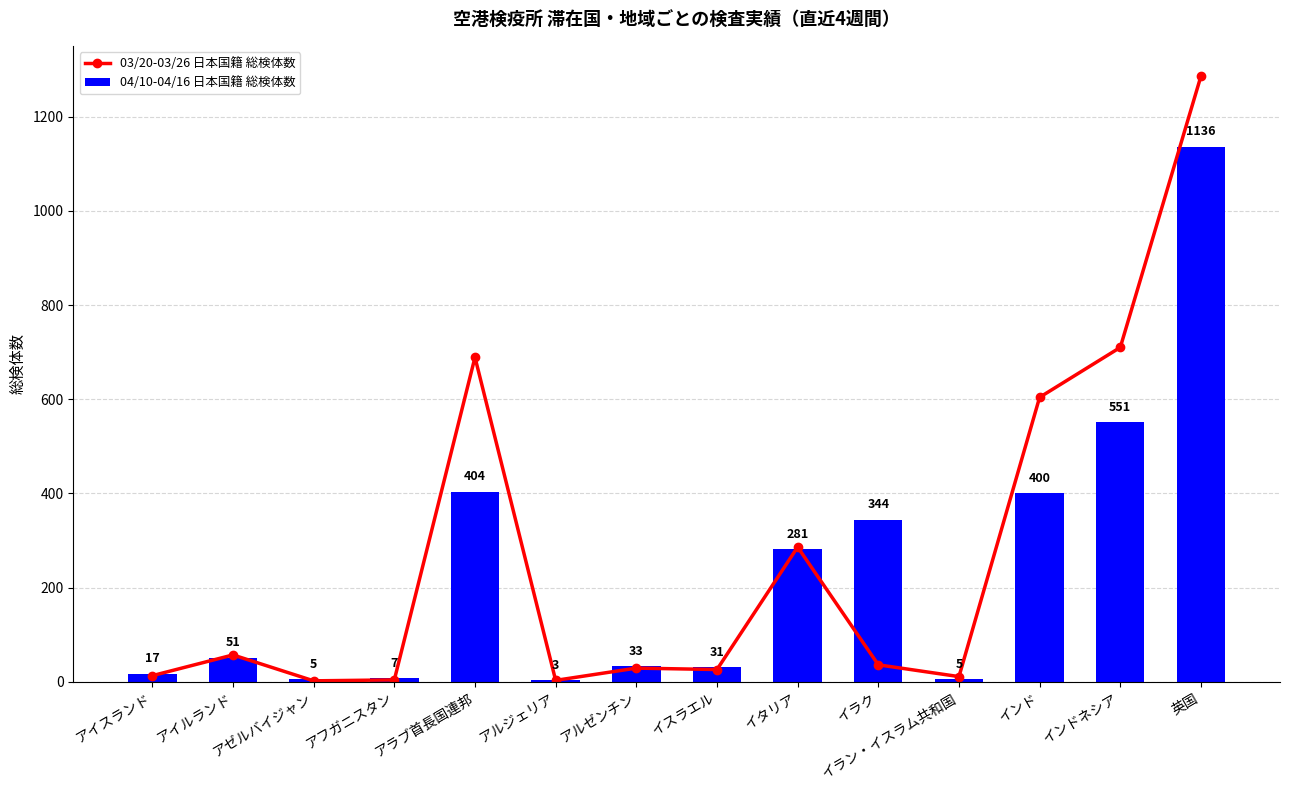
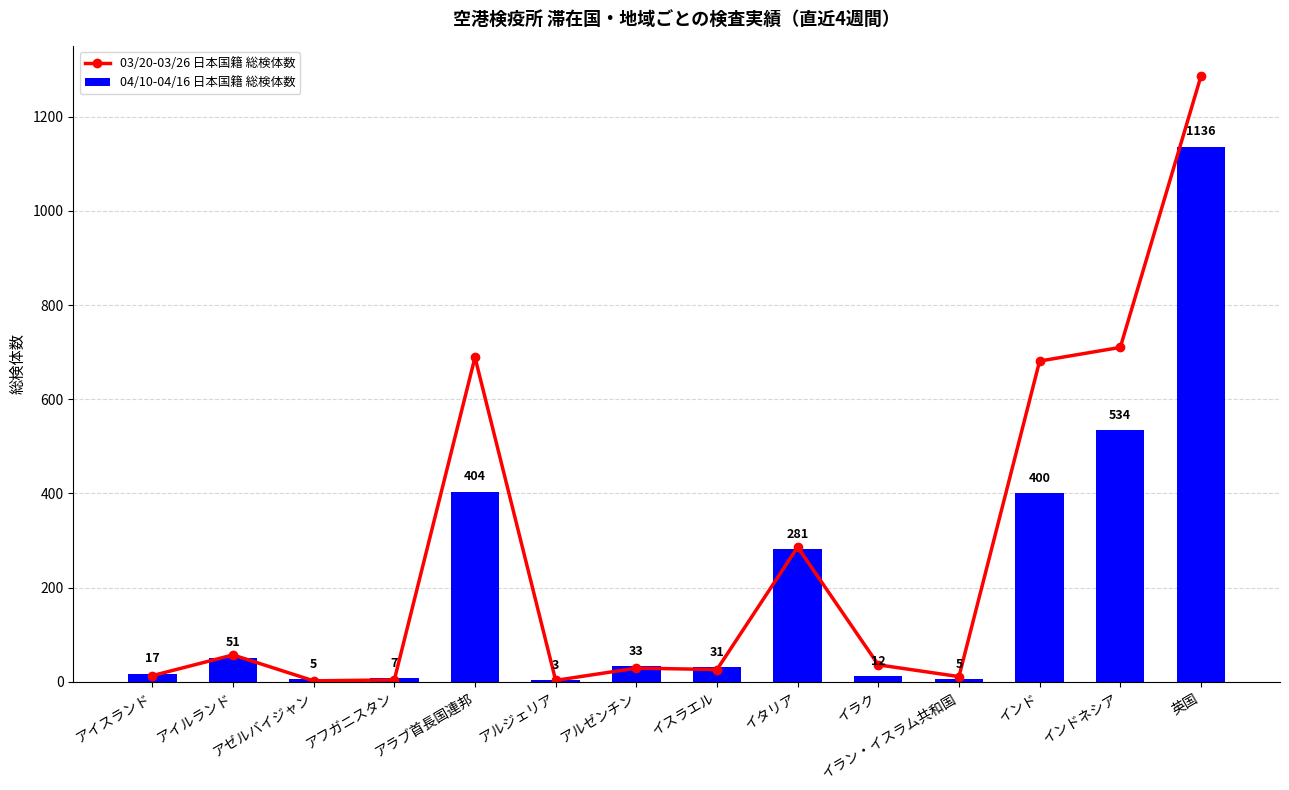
04/10-04/16 日本国籍 総検体数, イラク: 344 -> 12
03/20-03/26 日本国籍 総検体数, インド: 600 -> 680
04/10-04/16 日本国籍 総検体数, インドネシア: 551 -> 534
